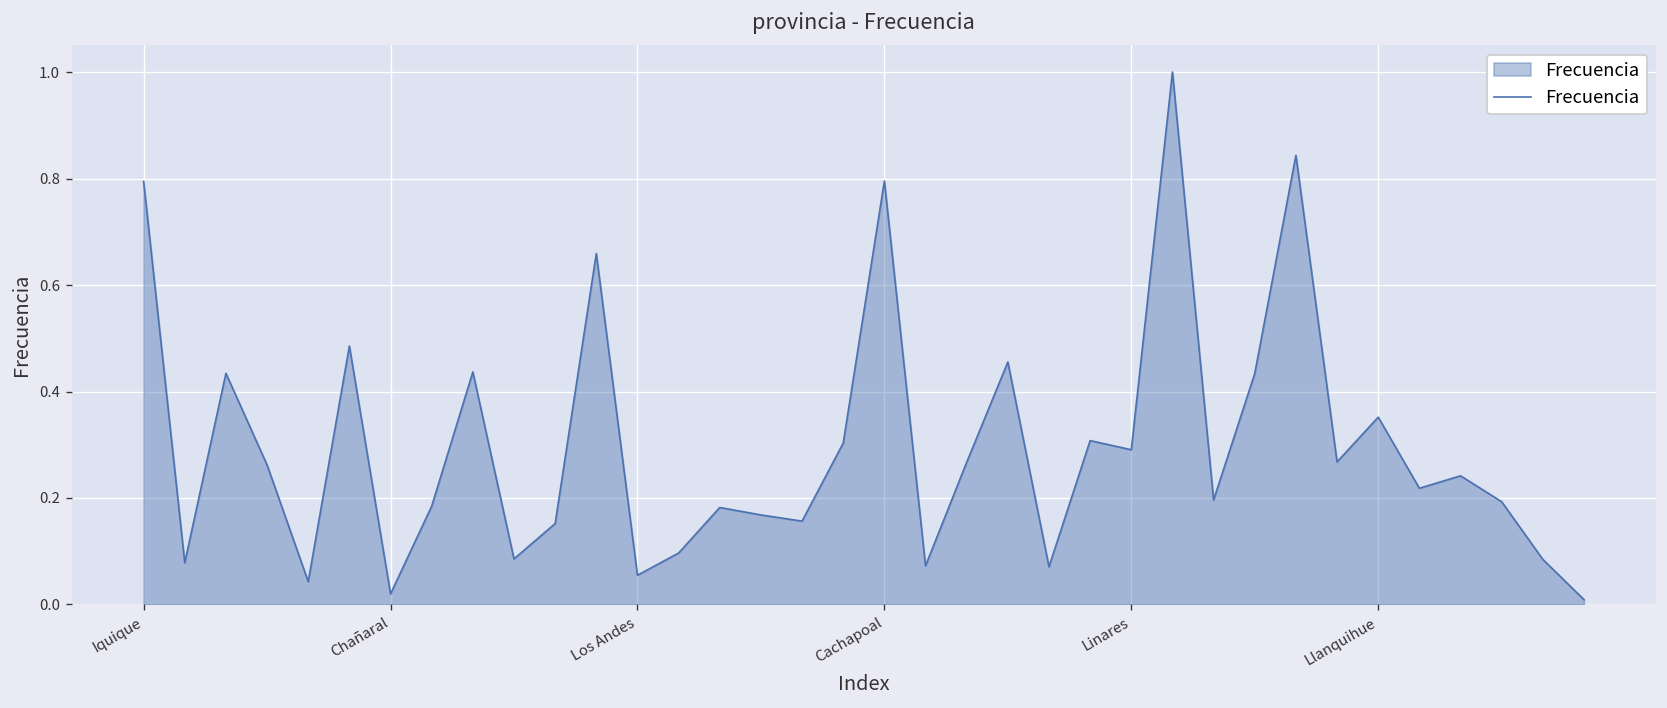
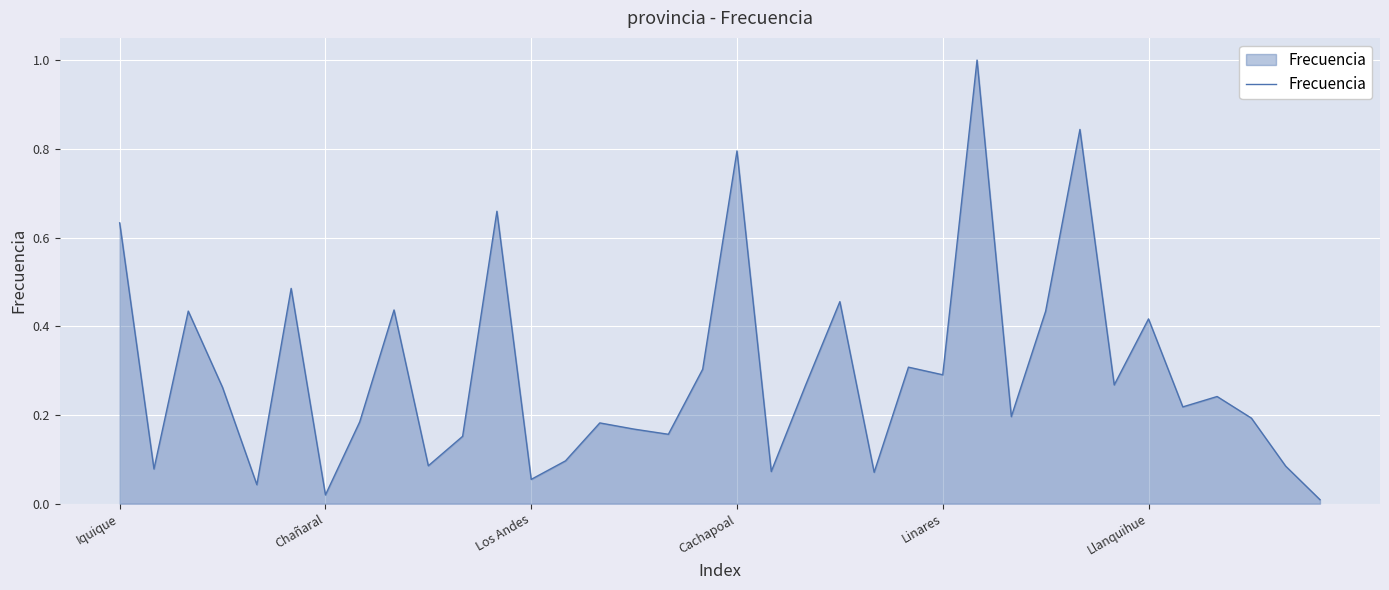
Iquique: 0.79 -> 0.63
Llanquihue: 0.35 -> 0.42
